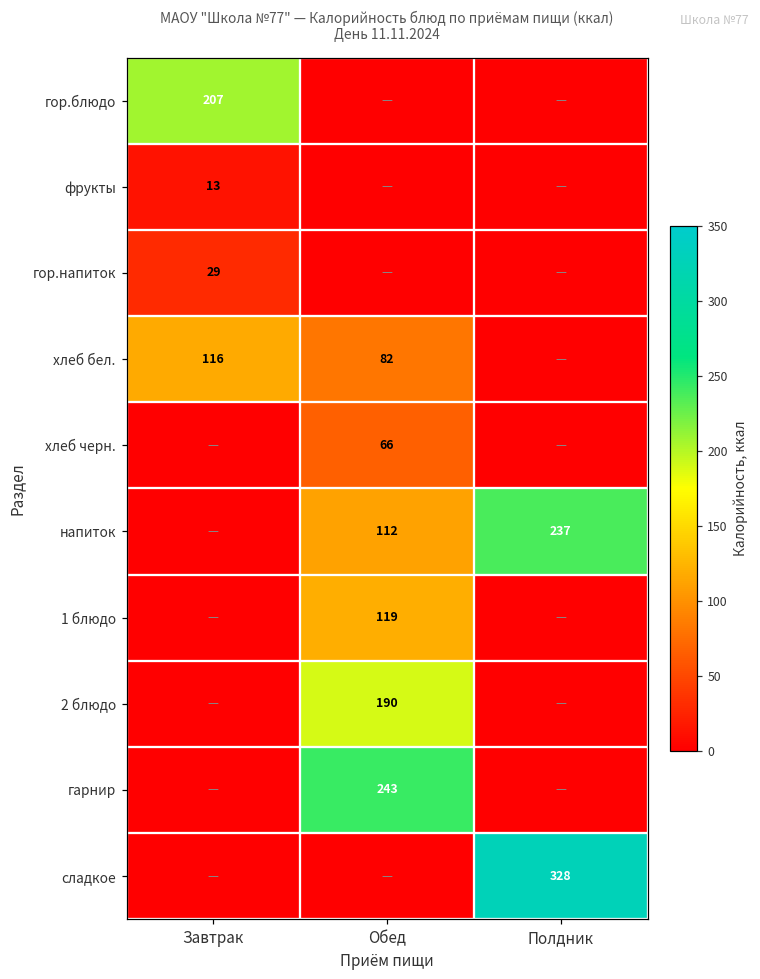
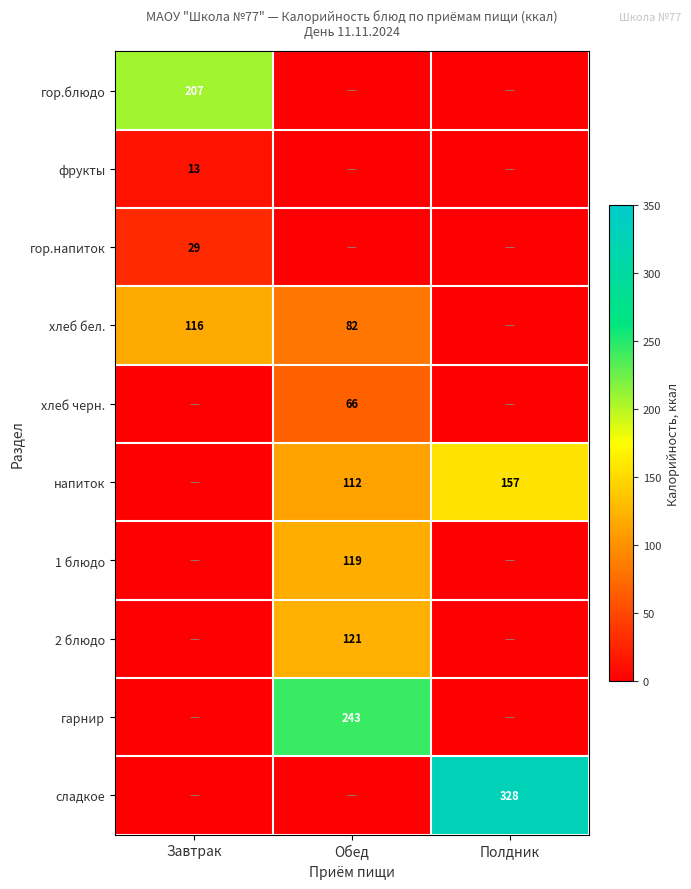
напиток, Полдник: 237 -> 157
2 блюдо, Обед: 190 -> 121
